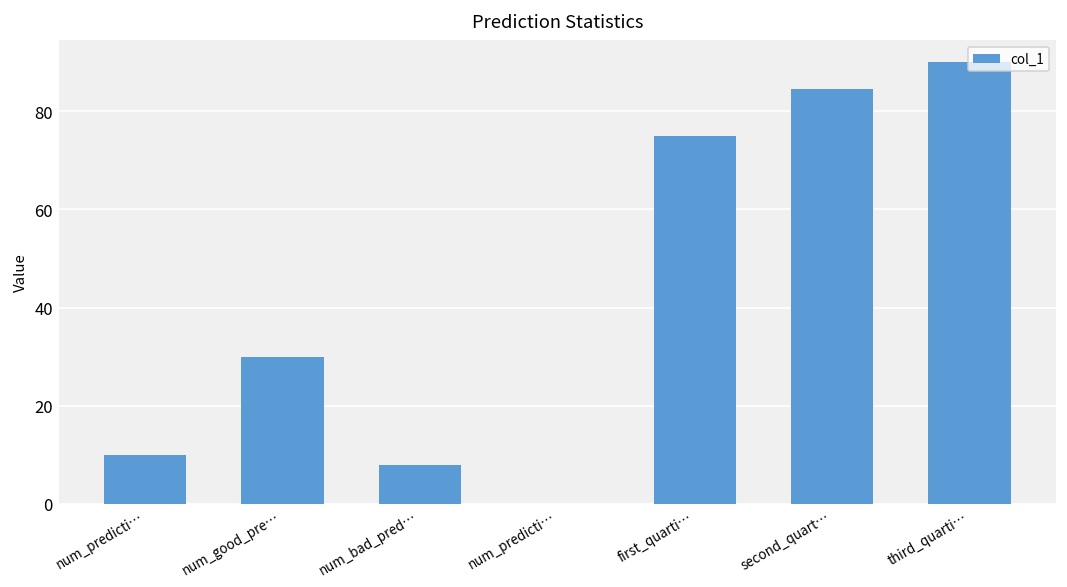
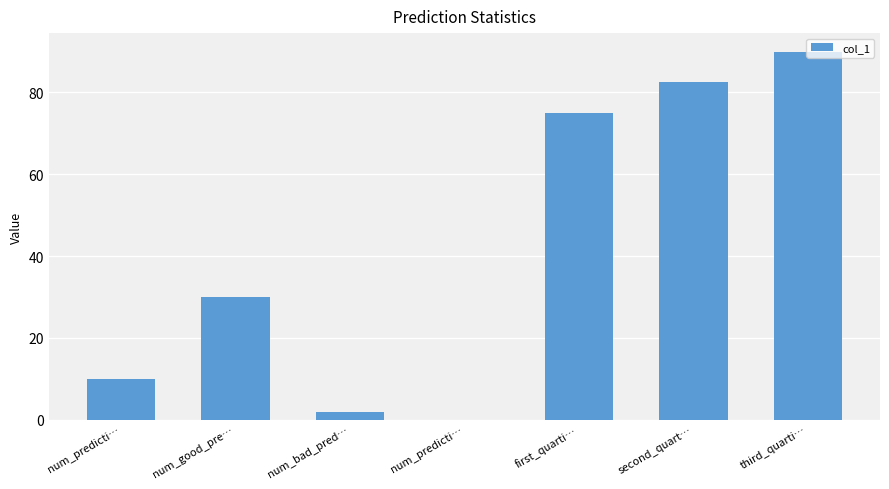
num_bad_pred…: 8 -> 2
second_quart…: 85 -> 83
